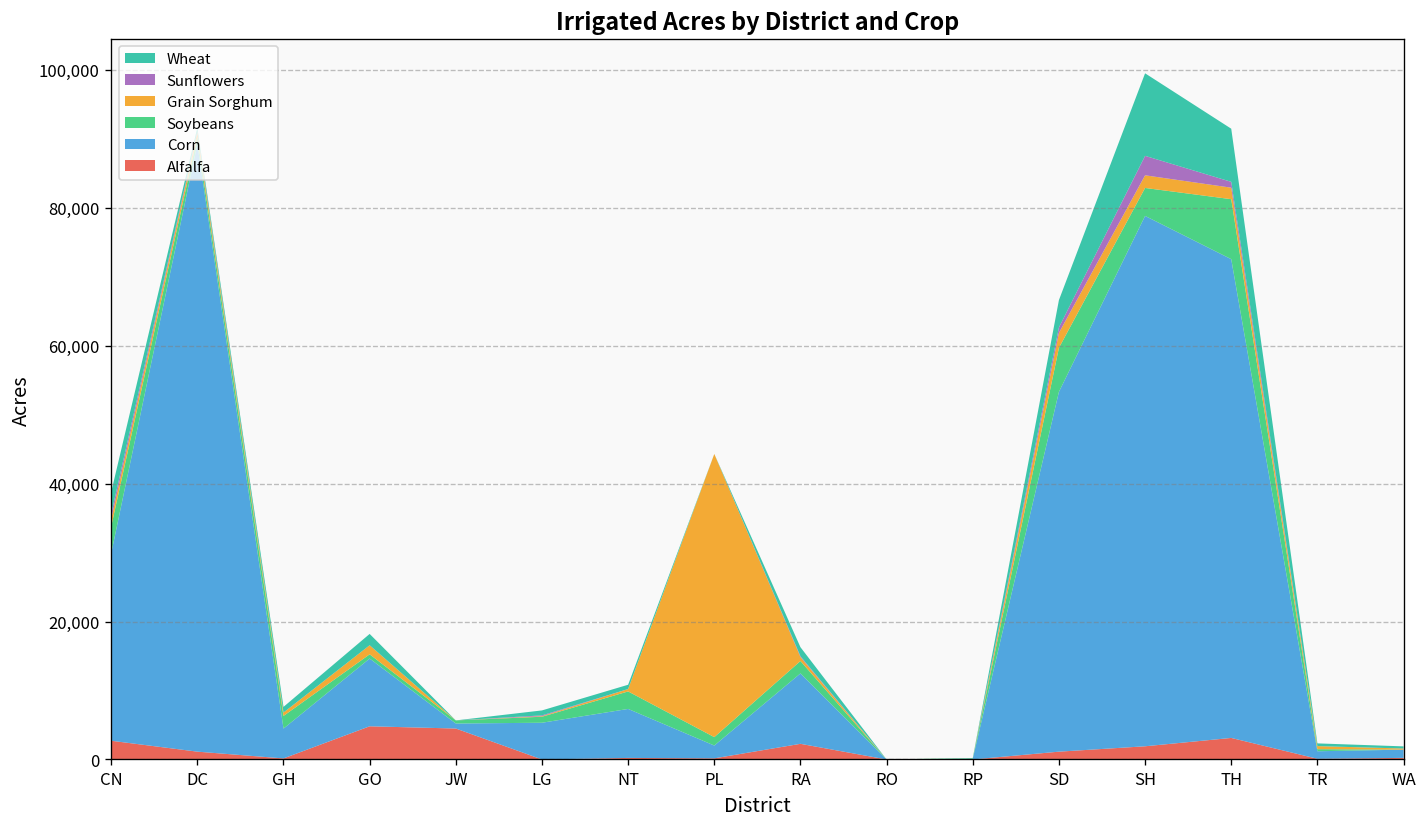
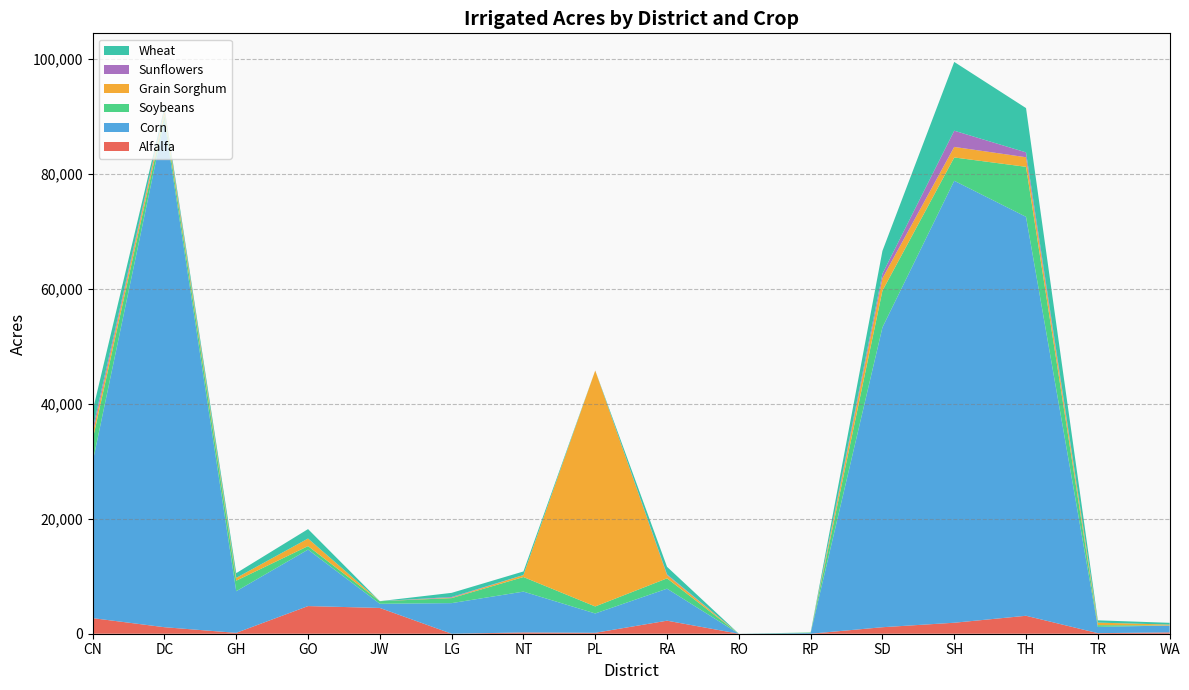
Corn, GH: 4,000 -> 7,000
Corn, PL: 2,000 -> 3,000
Corn, RA: 10,000 -> 6,000
